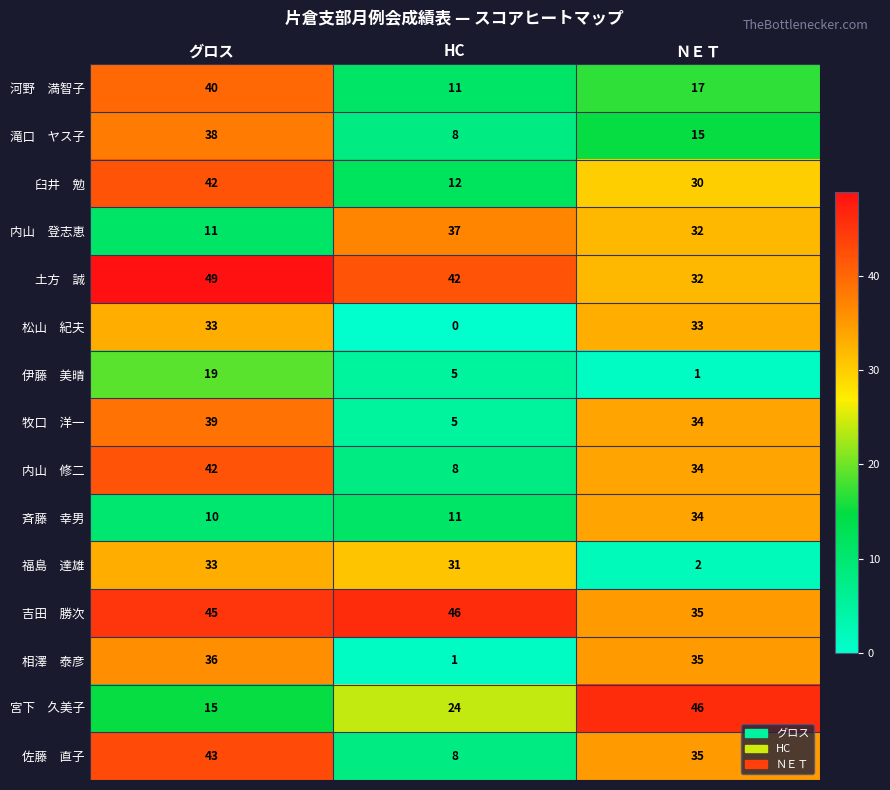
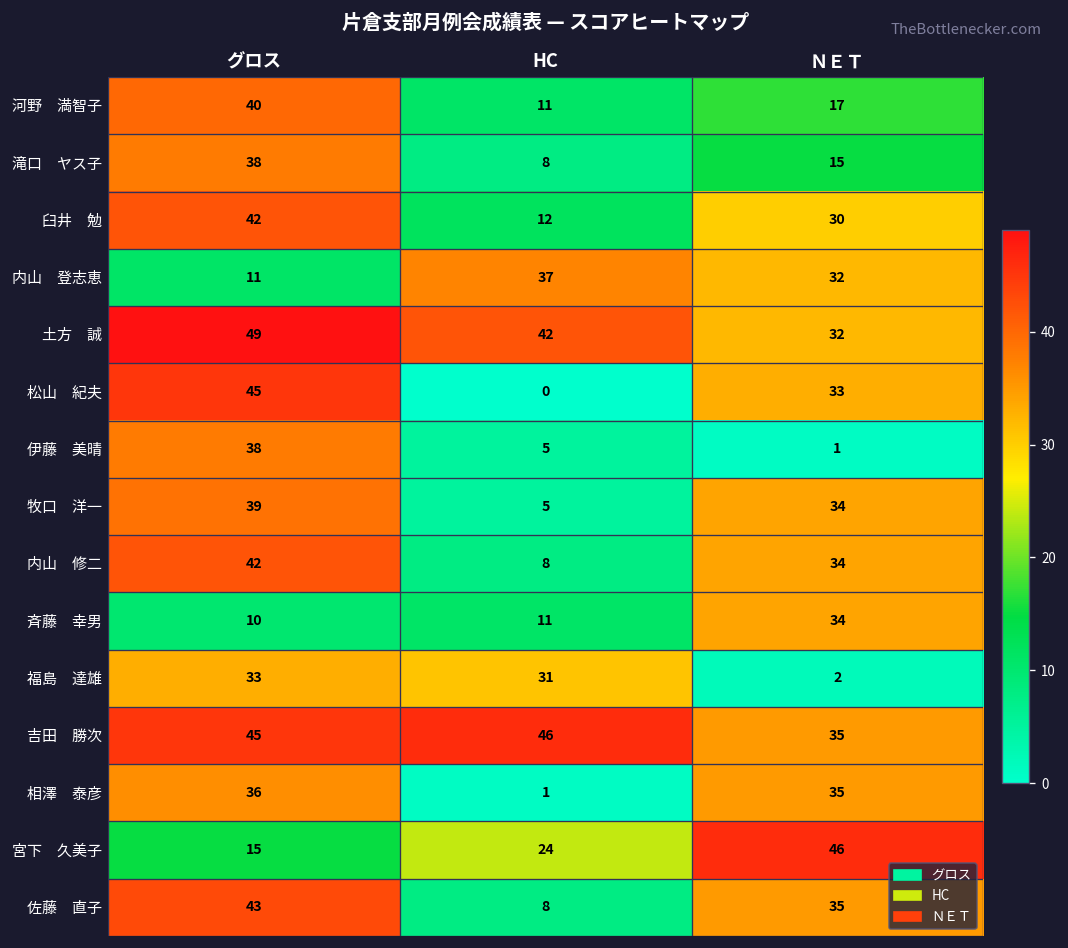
松山 紀夫, グロス: 33 -> 45
伊藤 美晴, グロス: 19 -> 38
